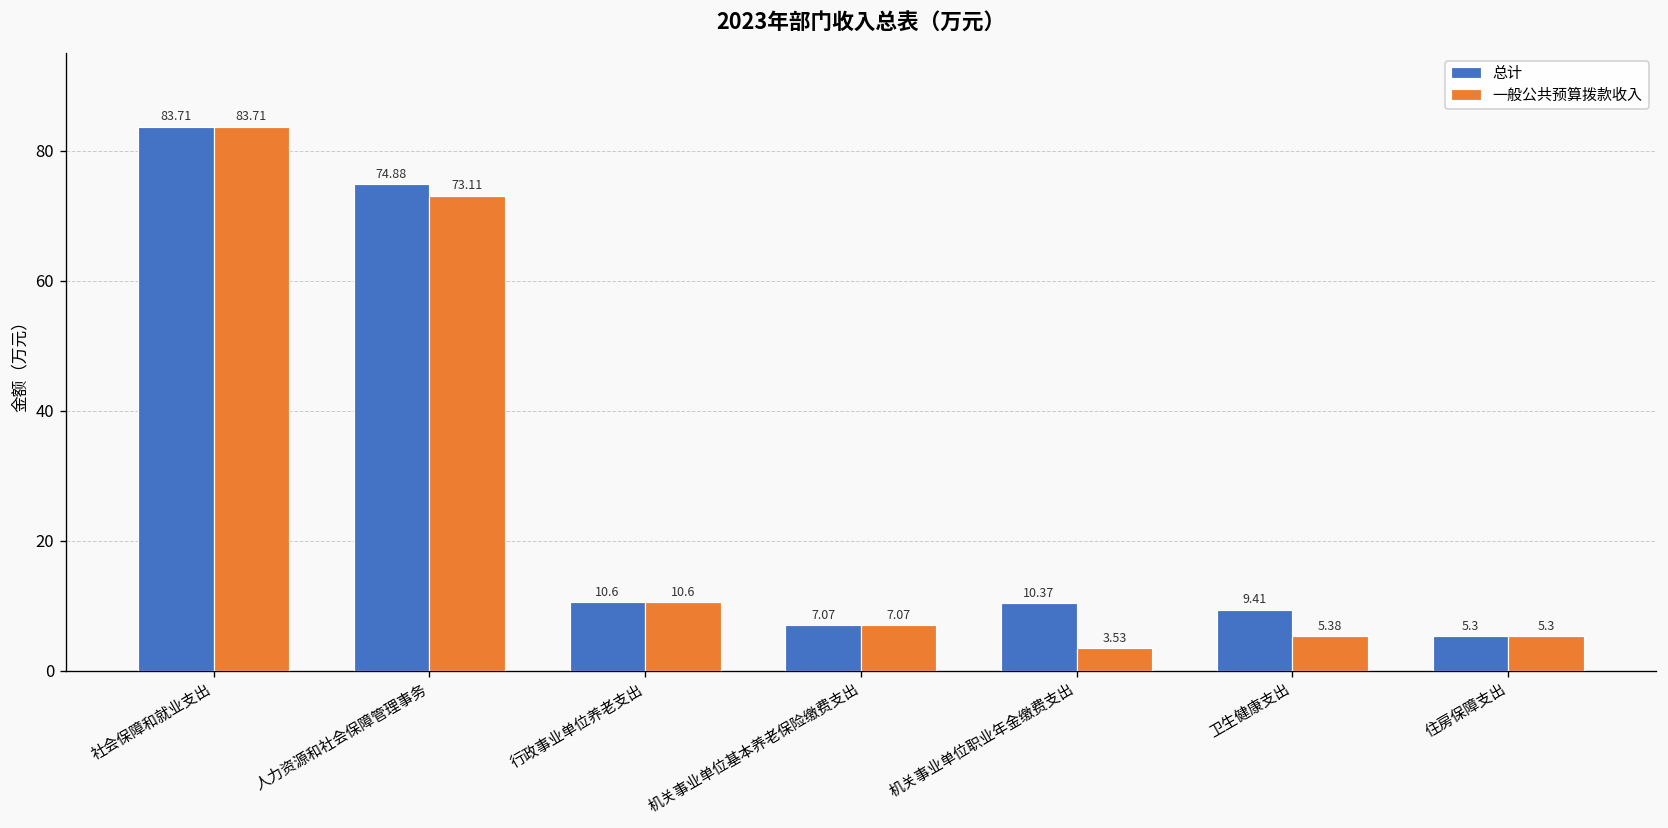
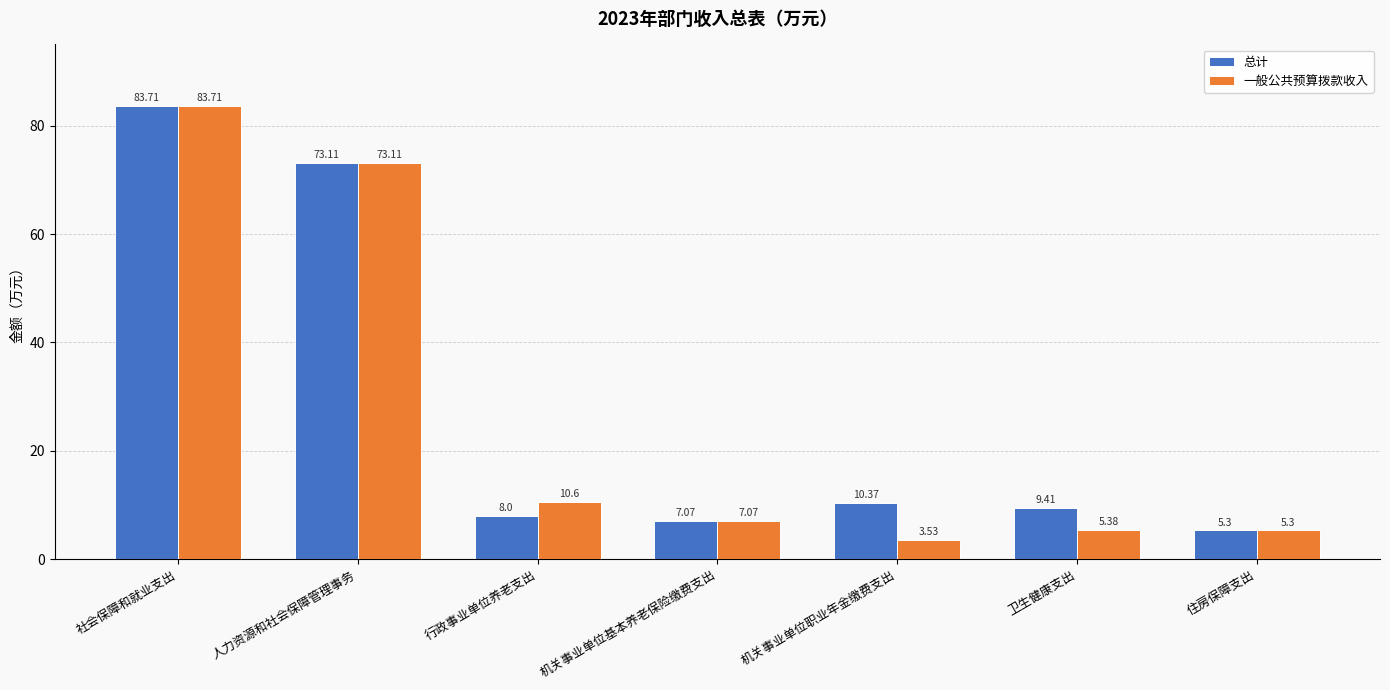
总计, 人力资源和社会保障管理事务: 74.88 -> 73.11
总计, 行政事业单位养老支出: 10.6 -> 8.0
